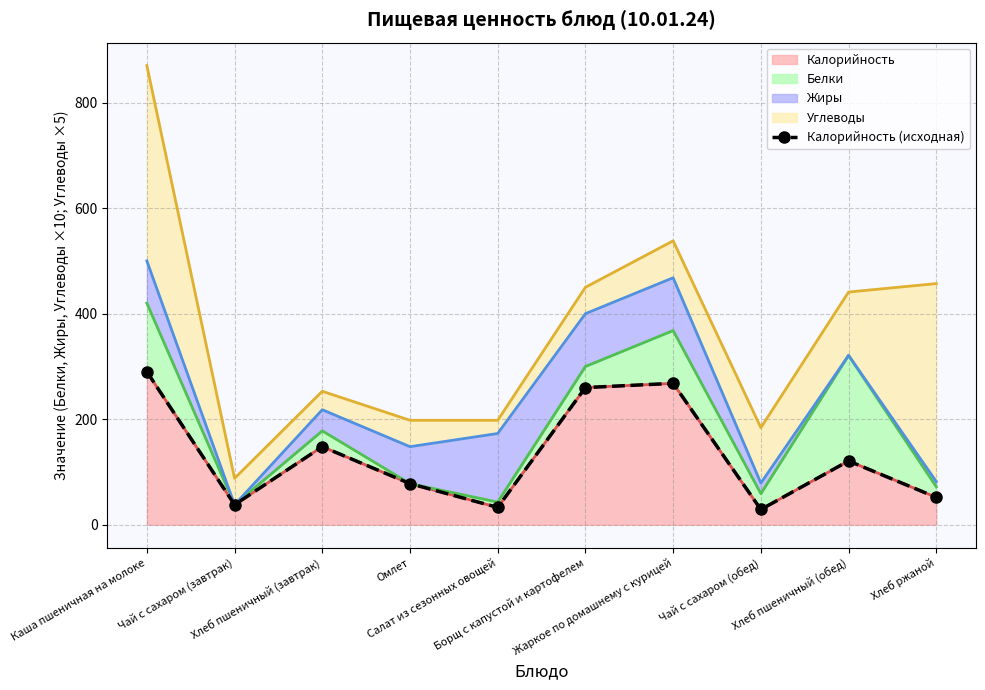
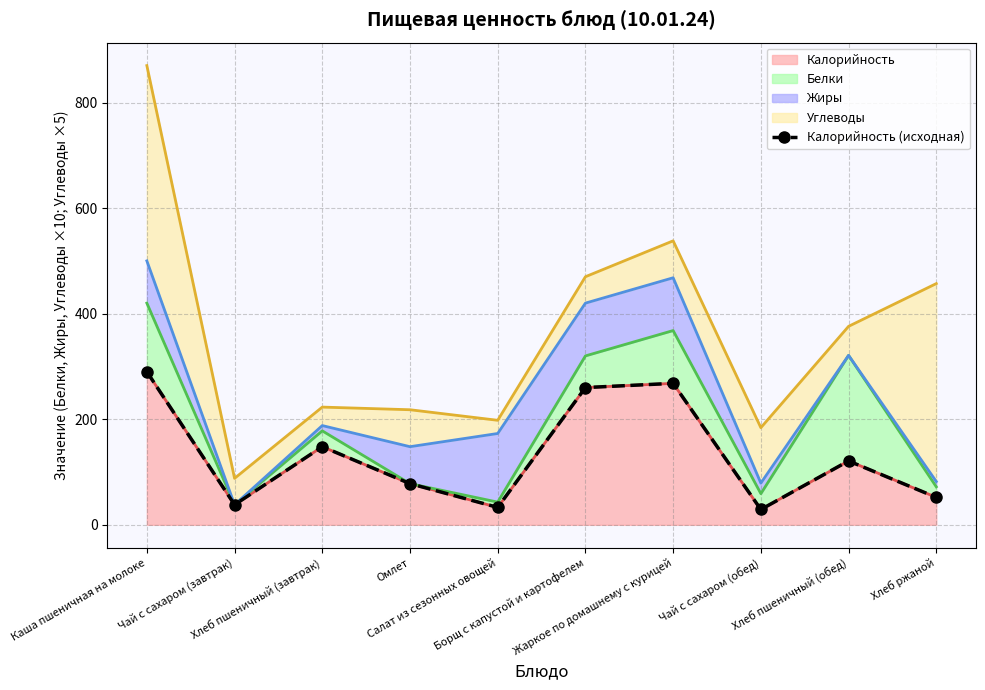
Жиры, Хлеб пшеничный (завтрак): 40 -> 10
Углеводы, Омлет: 50 -> 70
Белки, Борщ с капустой и картофелем: 40 -> 60
Углеводы, Хлеб пшеничный (обед): 120 -> 60
